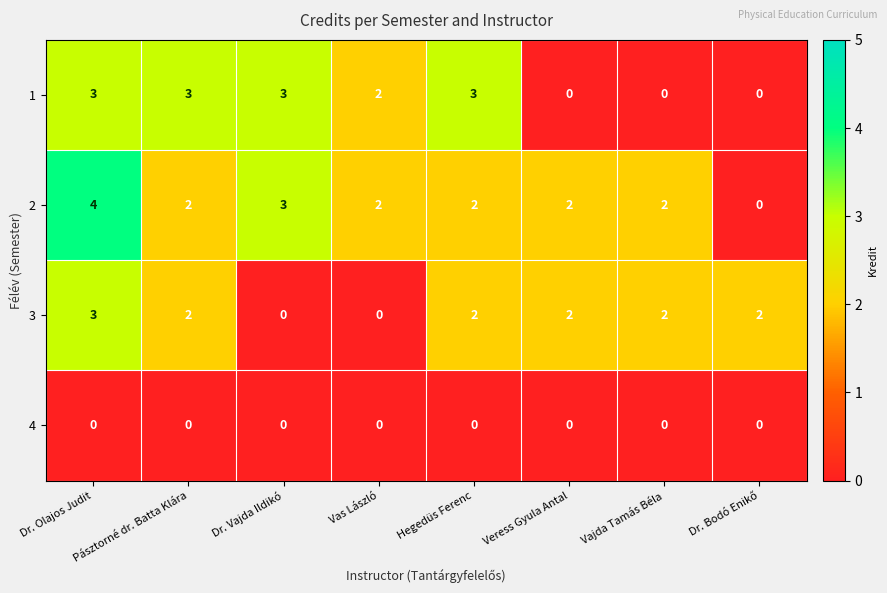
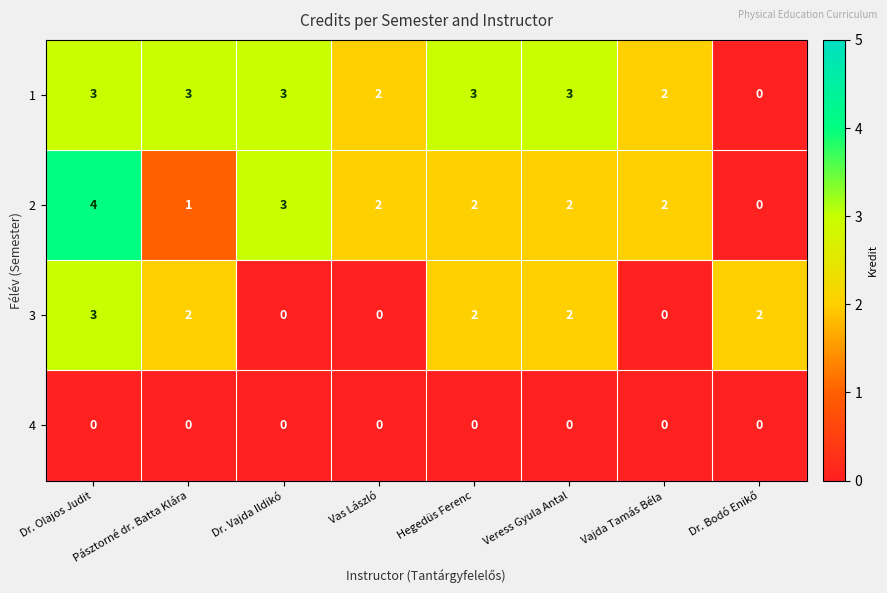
1, Veress Gyula Antal: 0 -> 3
1, Vajda Tamás Béla: 0 -> 2
2, Pásztorné dr. Batta Klára: 2 -> 1
3, Vajda Tamás Béla: 2 -> 0
